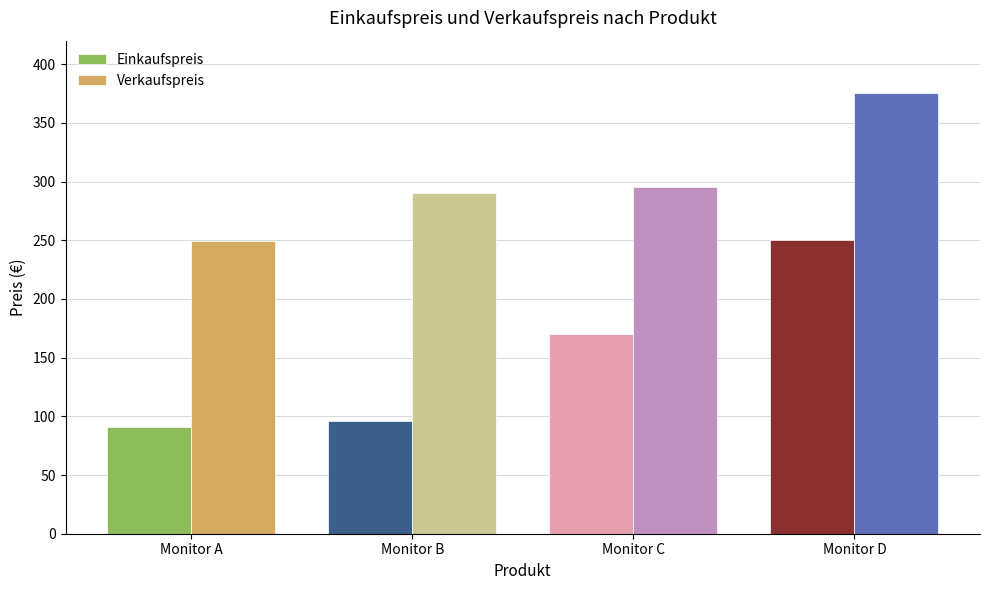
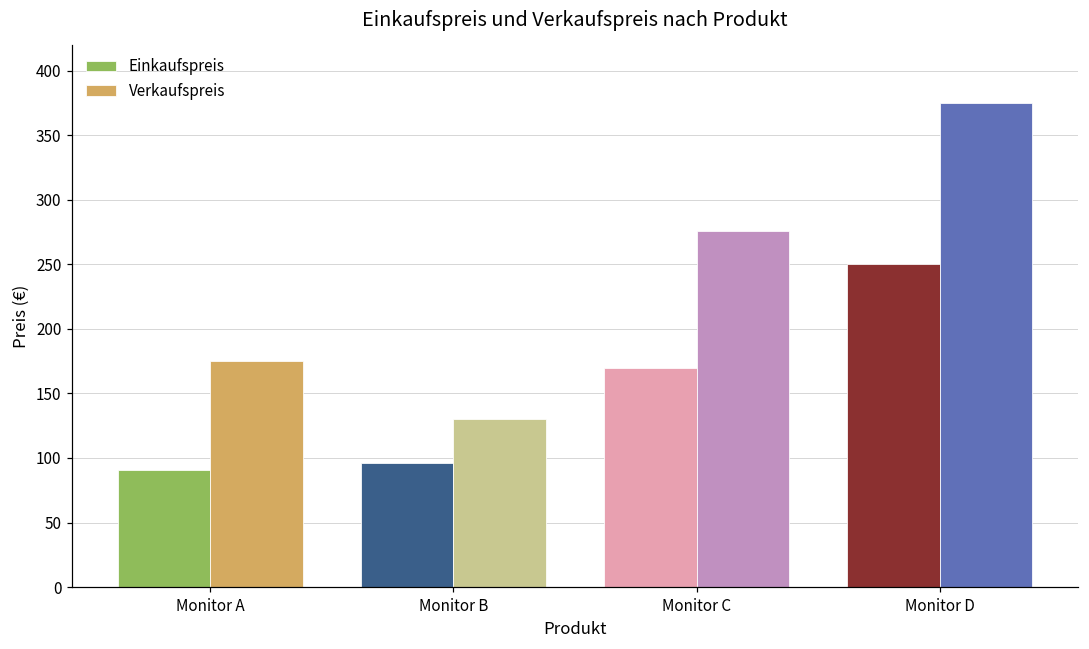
Verkaufspreis, Monitor A: 249 -> 175
Verkaufspreis, Monitor B: 290 -> 130
Verkaufspreis, Monitor C: 295 -> 276
